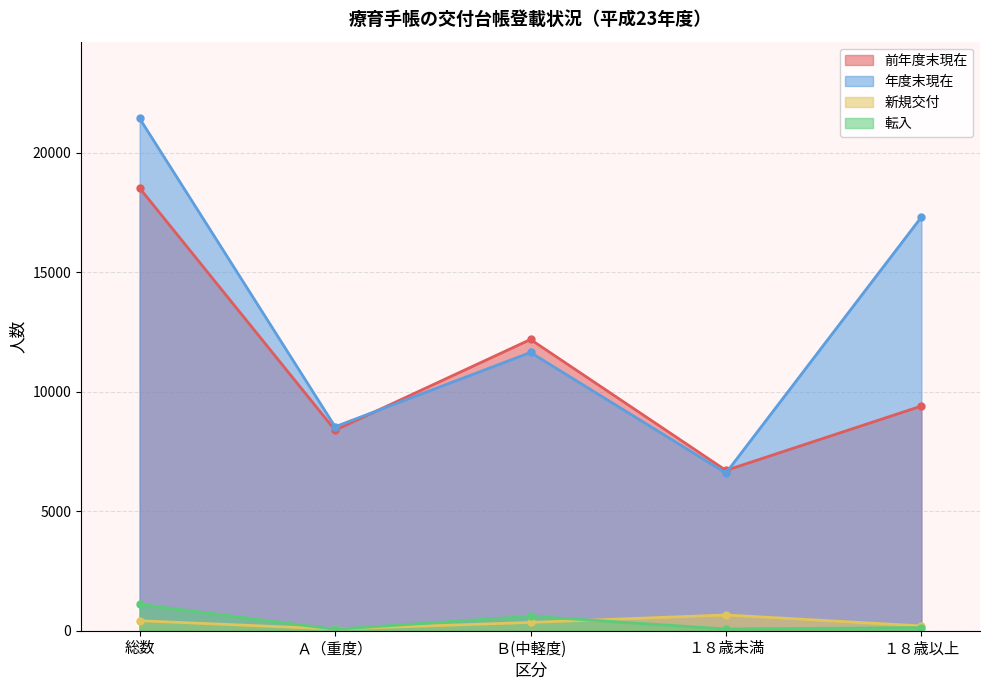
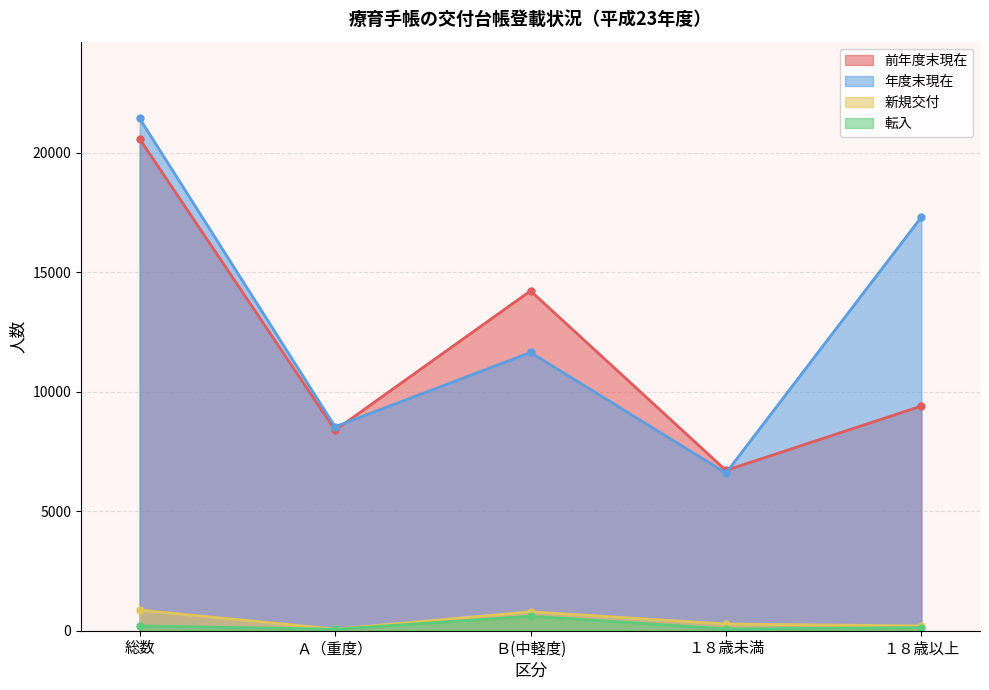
前年度末現在, 総数: 18500 -> 20600
新規交付, 総数: 400 -> 900
転入, 総数: 1100 -> 200
前年度末現在, Ｂ(中軽度): 12200 -> 14200
新規交付, Ｂ(中軽度): 300 -> 800
新規交付, １８歳未満: 700 -> 300
